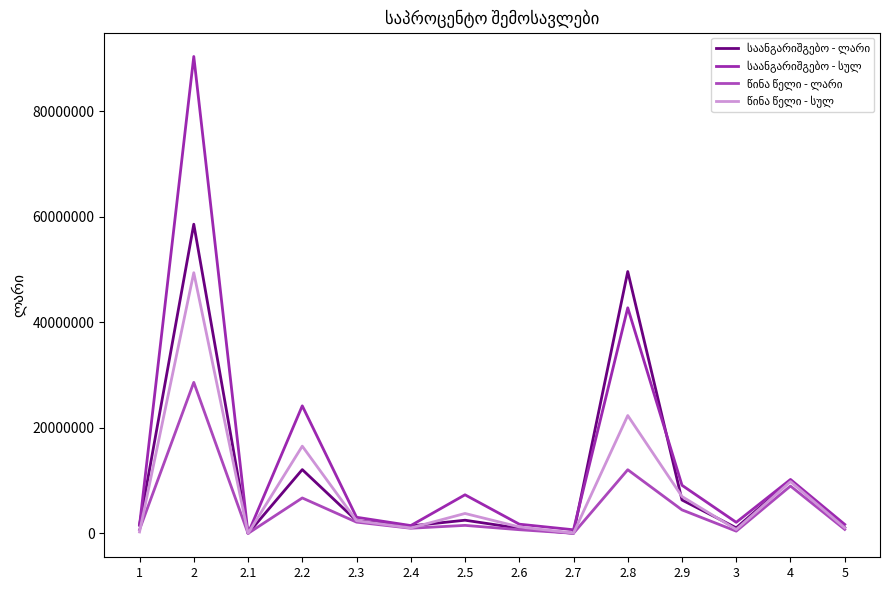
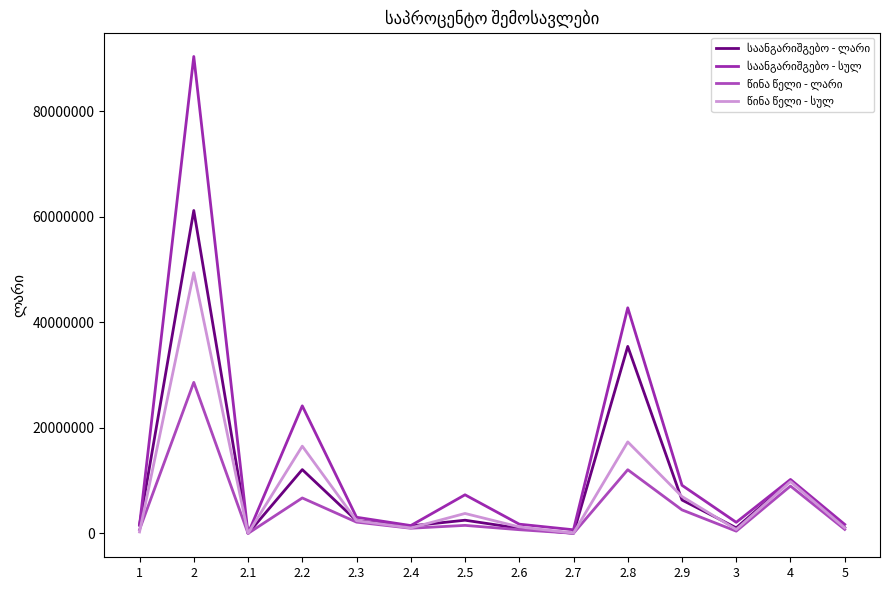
საანგარიშგებო - ლარი, 2: 59000000 -> 61000000
საანგარიშგებო - ლარი, 2.8: 50000000 -> 35000000
წინა წელი - სულ, 2.8: 22000000 -> 17000000
